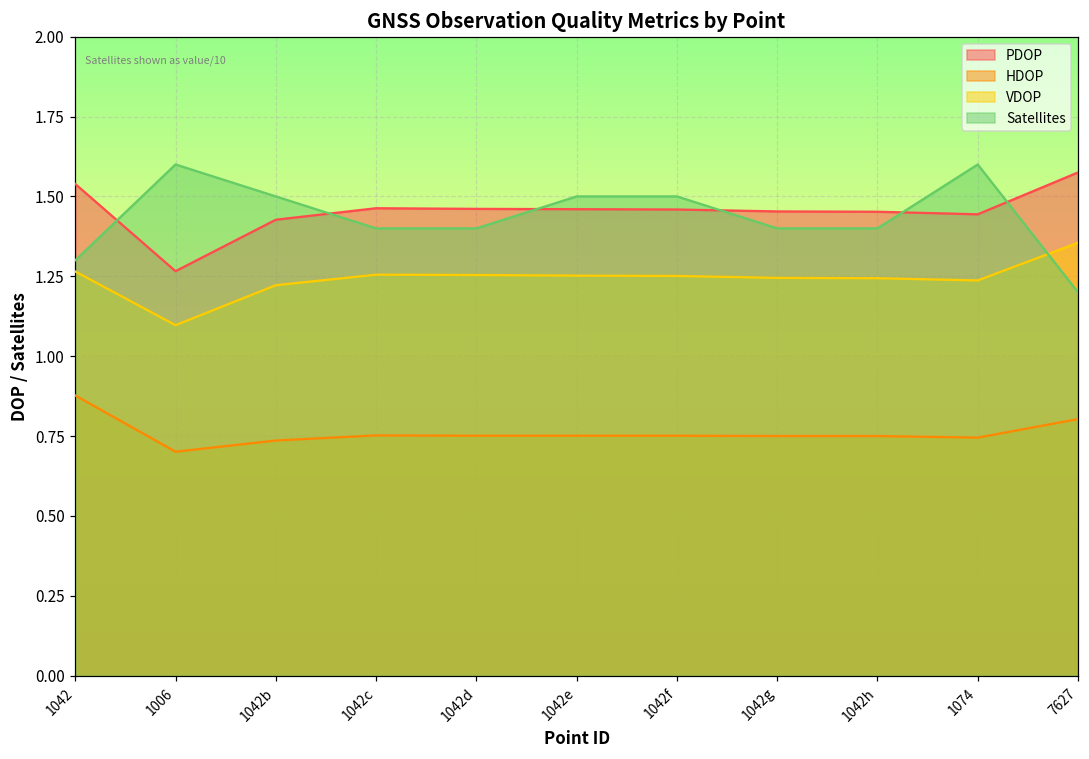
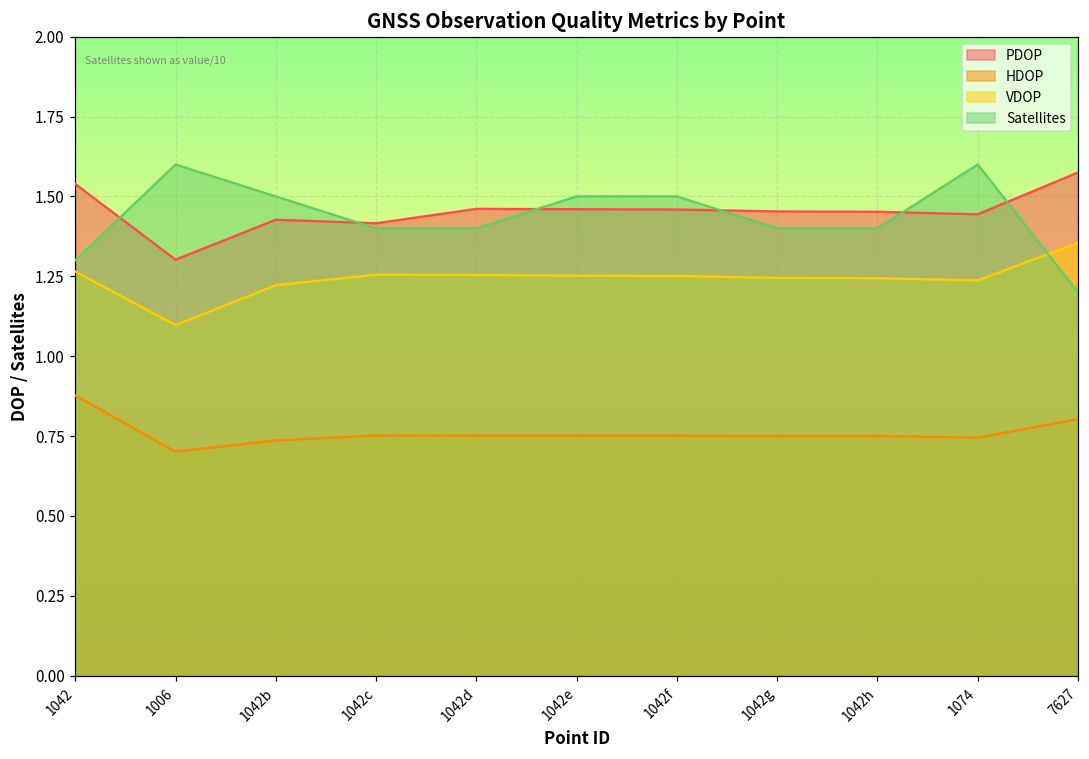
PDOP, 1006: 1.27 -> 1.30
PDOP, 1042c: 1.46 -> 1.42
